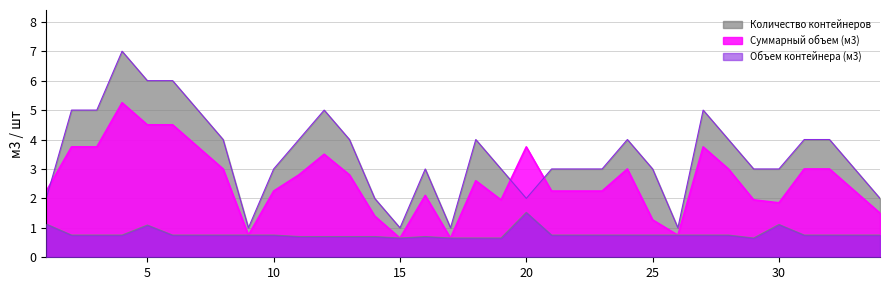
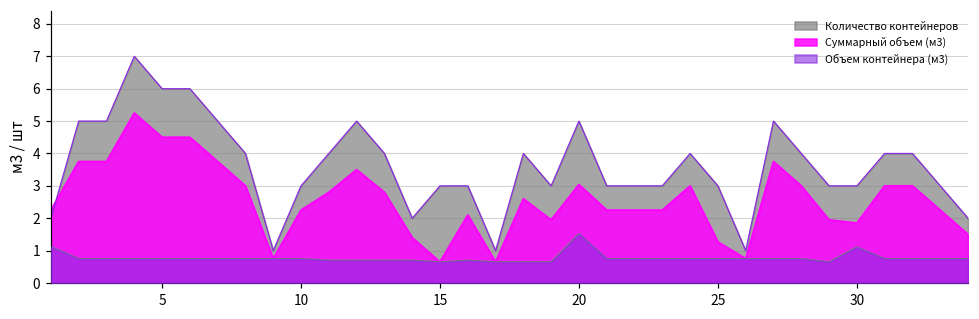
Объем контейнера (м3), 5: 1.1 -> 0.8
Количество контейнеров, 15: 1 -> 3
Количество контейнеров, 20: 2 -> 5
Суммарный объем (м3), 20: 3.8 -> 3.0
